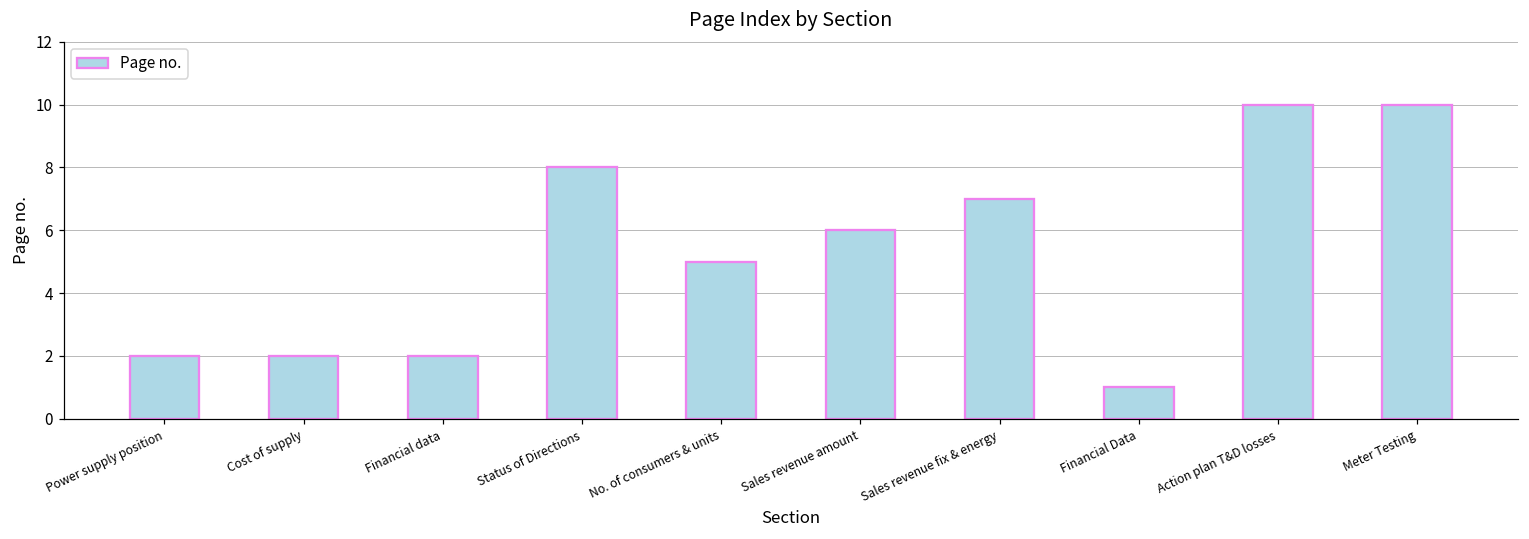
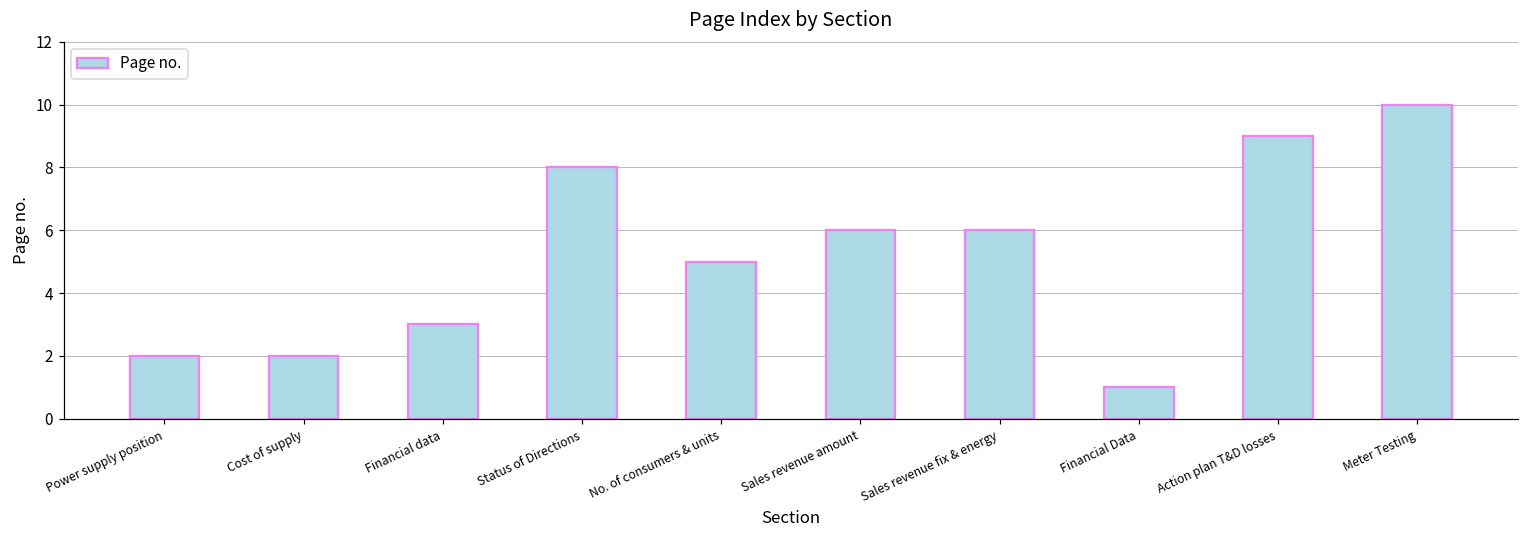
Financial data: 2 -> 3
Sales revenue fix & energy: 7 -> 6
Action plan T&D losses: 10 -> 9
